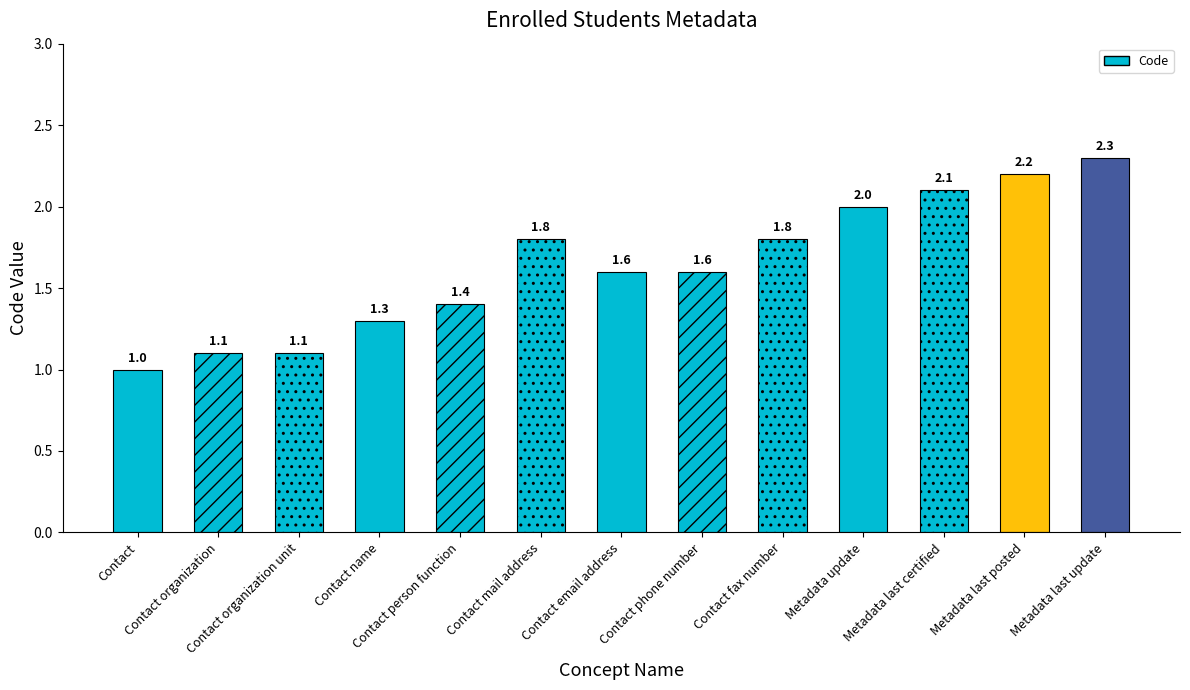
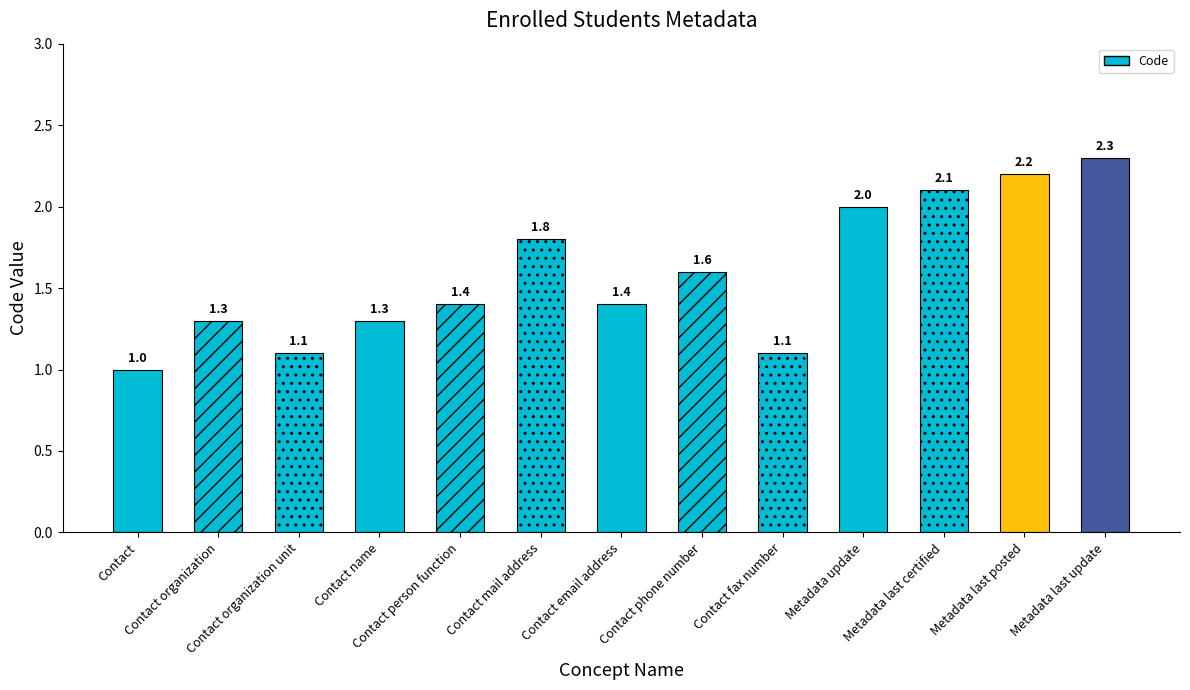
Contact organization: 1.1 -> 1.3
Contact email address: 1.6 -> 1.4
Contact fax number: 1.8 -> 1.1
